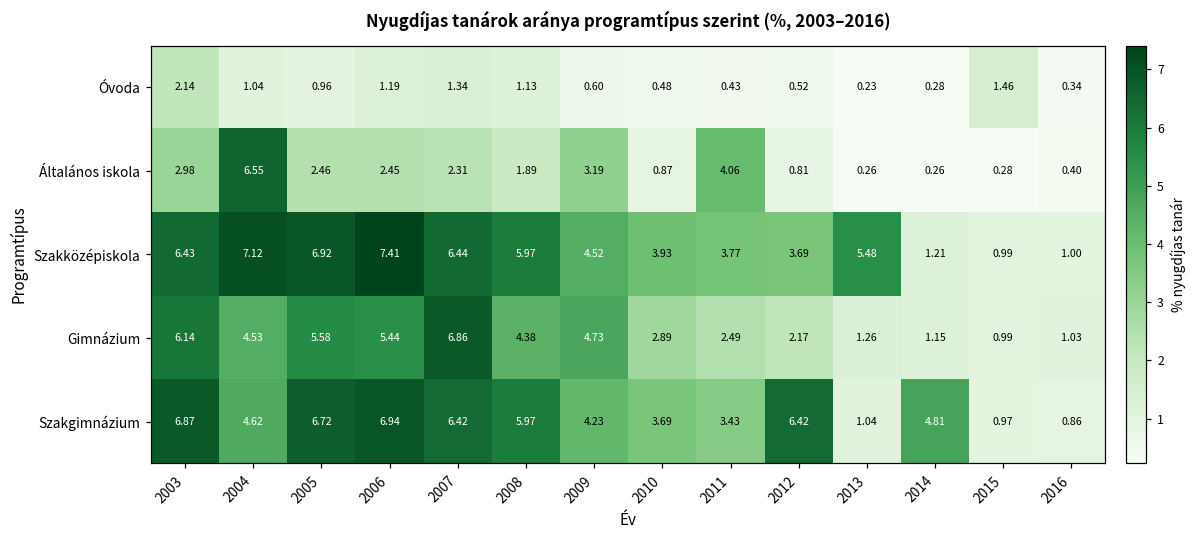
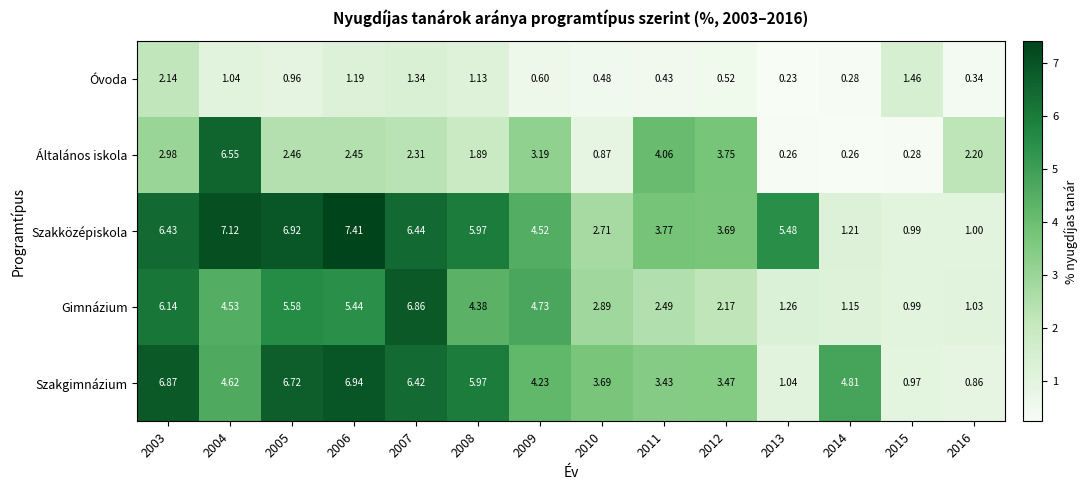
Általános iskola, 2012: 0.81 -> 3.75
Általános iskola, 2016: 0.40 -> 2.20
Szakközépiskola, 2010: 3.93 -> 2.71
Szakgimnázium, 2012: 6.42 -> 3.47
